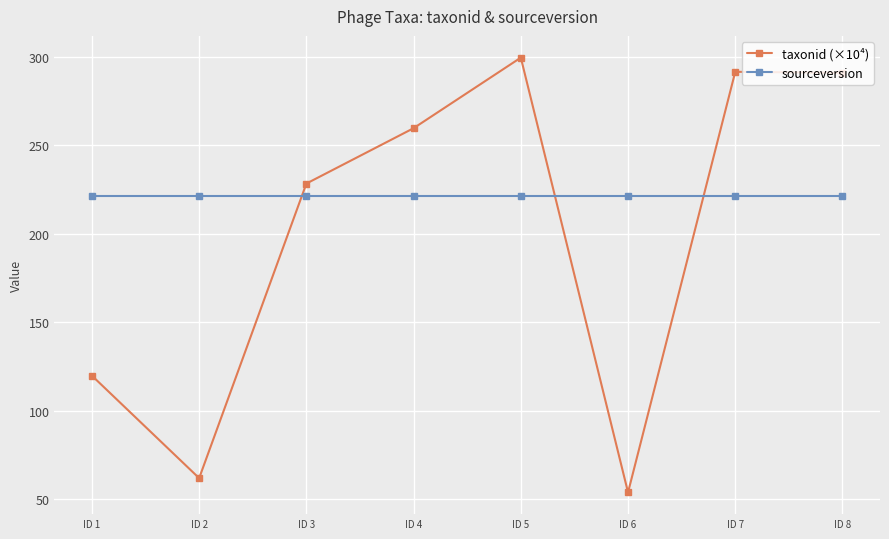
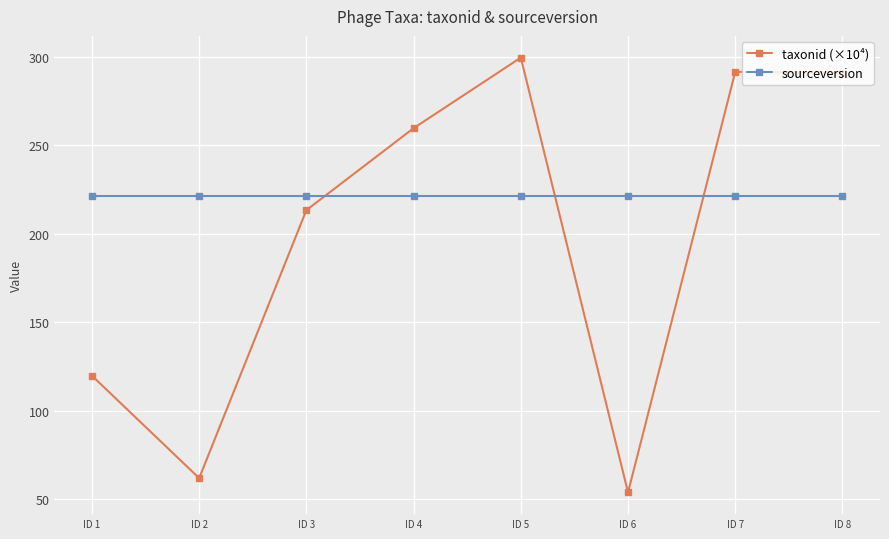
taxonid (×10⁴), ID 3: 228 -> 213
